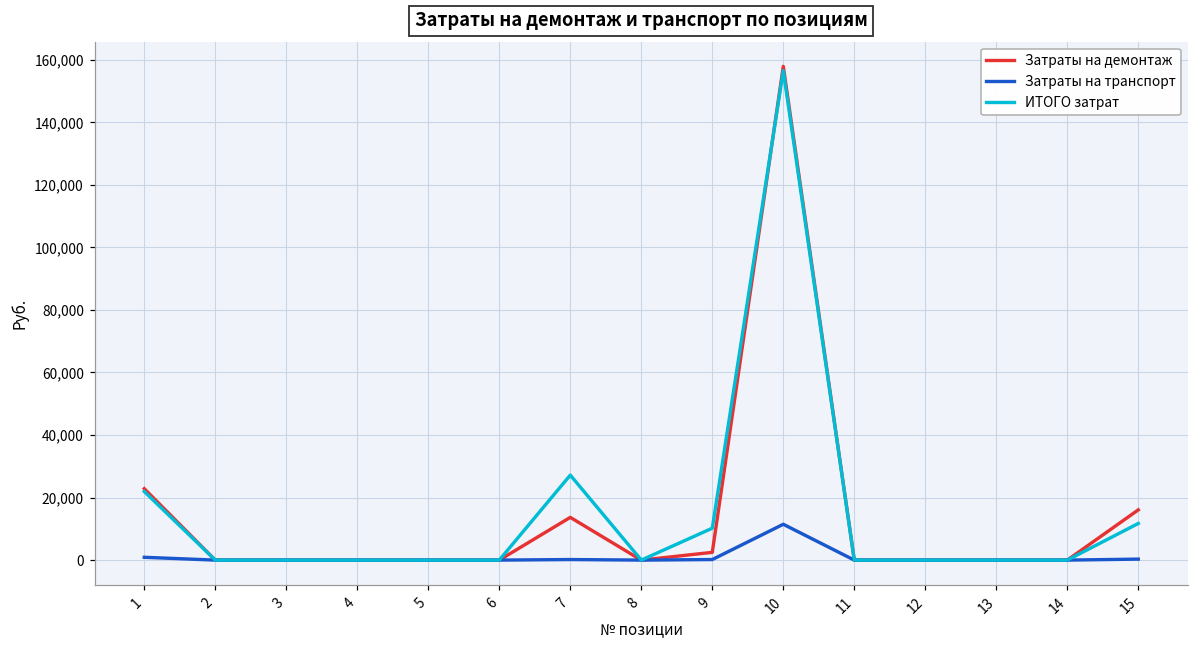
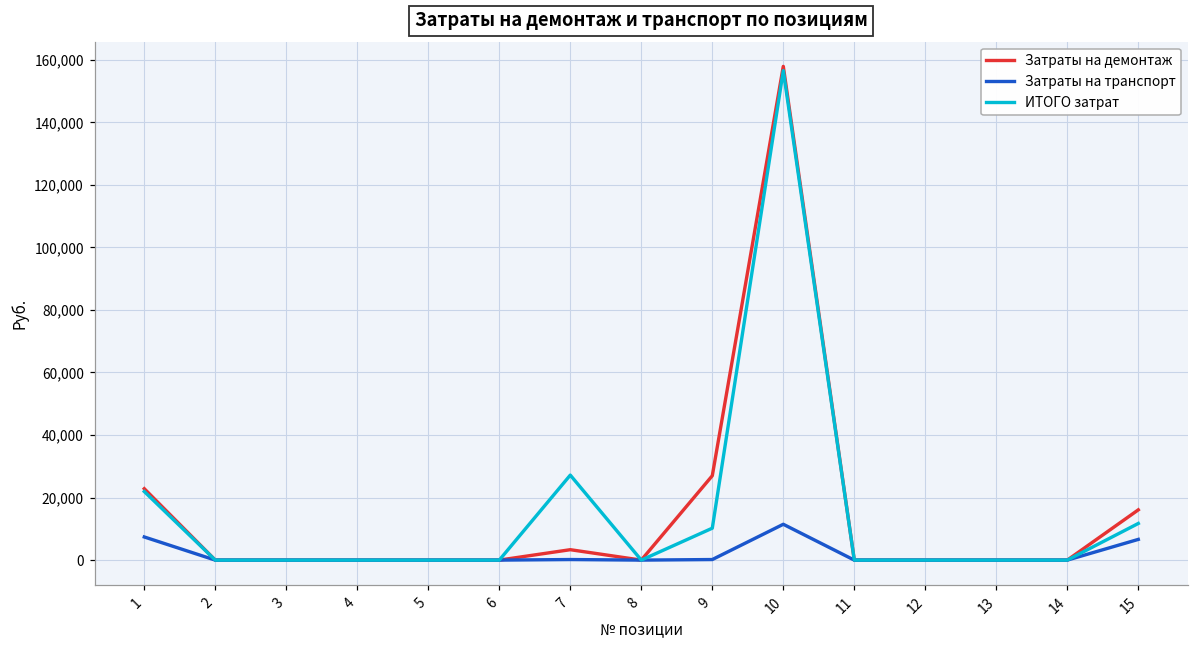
Затраты на транспорт, 1: 1,000 -> 7,000
Затраты на демонтаж, 7: 14,000 -> 3,000
Затраты на демонтаж, 9: 2,000 -> 27,000
Затраты на транспорт, 15: 0 -> 7,000
